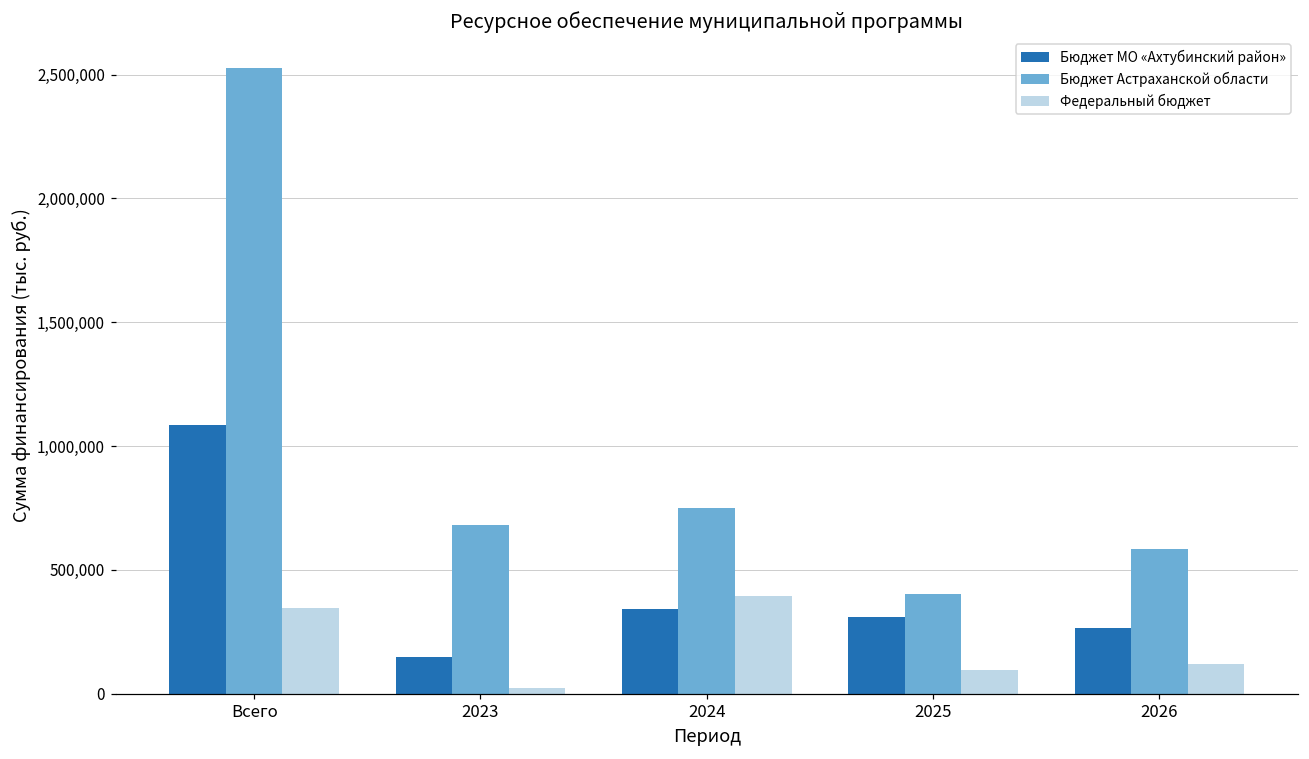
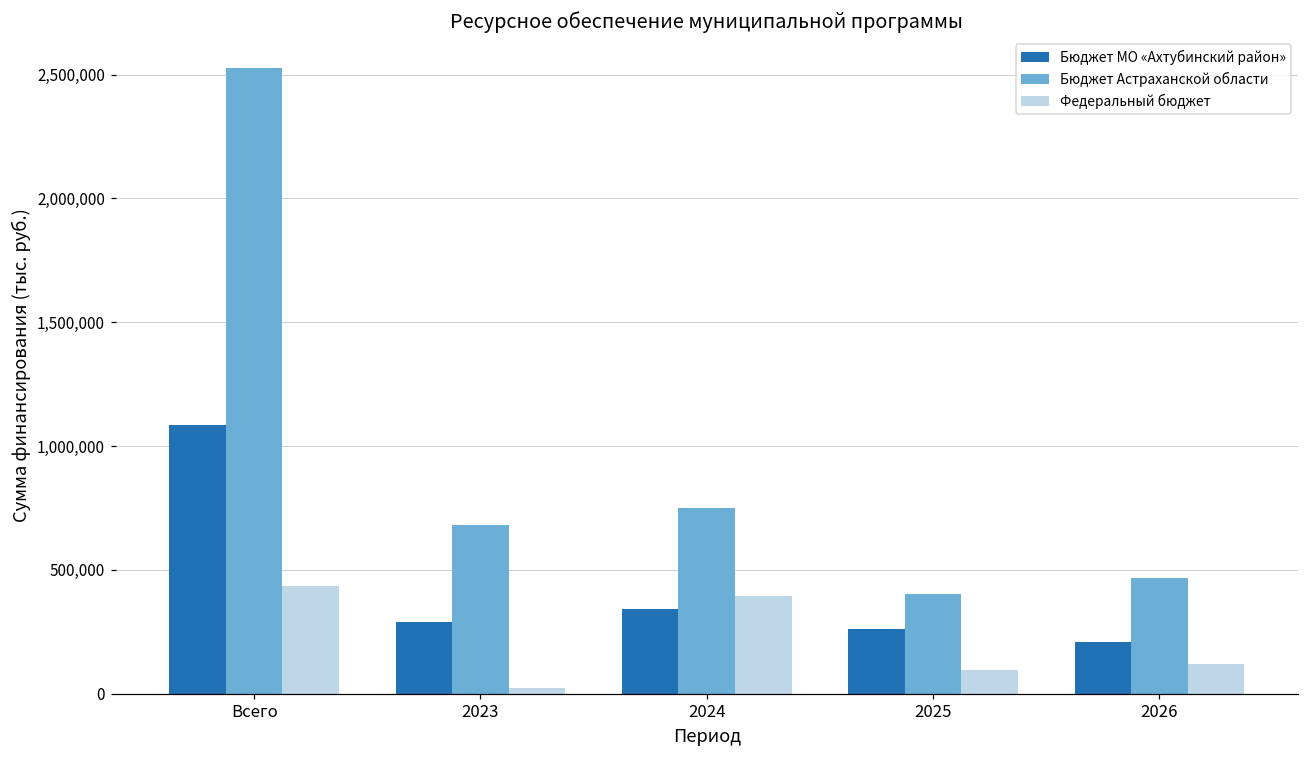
Федеральный бюджет, Всего: 340,000 -> 440,000
Бюджет МО «Ахтубинский район», 2023: 150,000 -> 290,000
Бюджет МО «Ахтубинский район», 2025: 310,000 -> 260,000
Бюджет МО «Ахтубинский район», 2026: 260,000 -> 210,000
Бюджет Астраханской области, 2026: 580,000 -> 470,000
